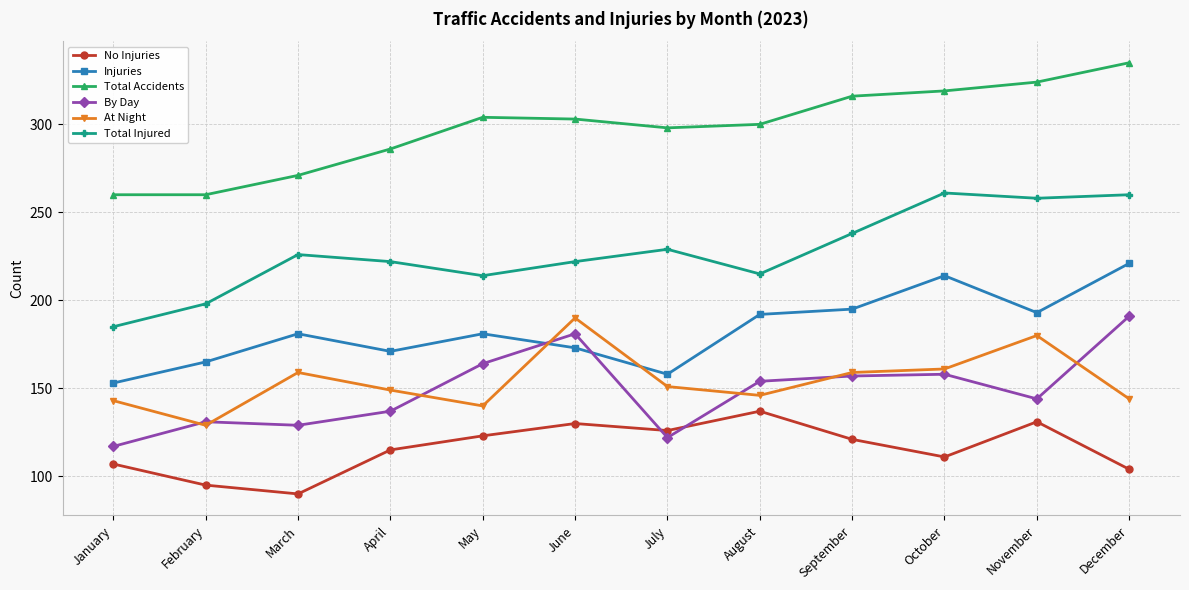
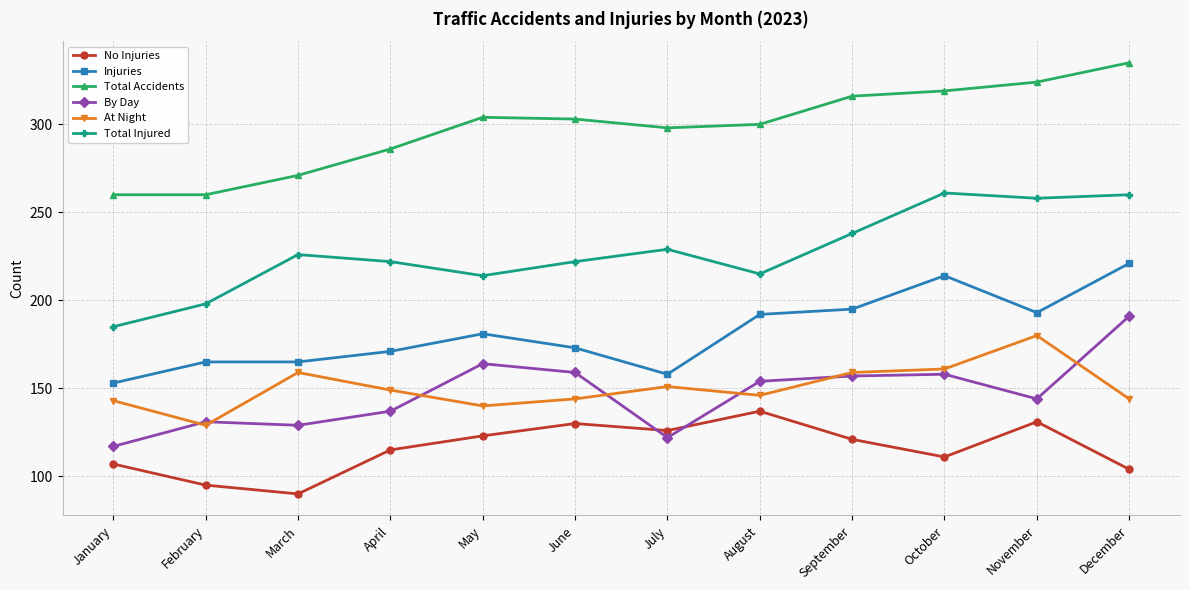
Injuries, March: 181 -> 165
By Day, June: 181 -> 159
At Night, June: 190 -> 144
